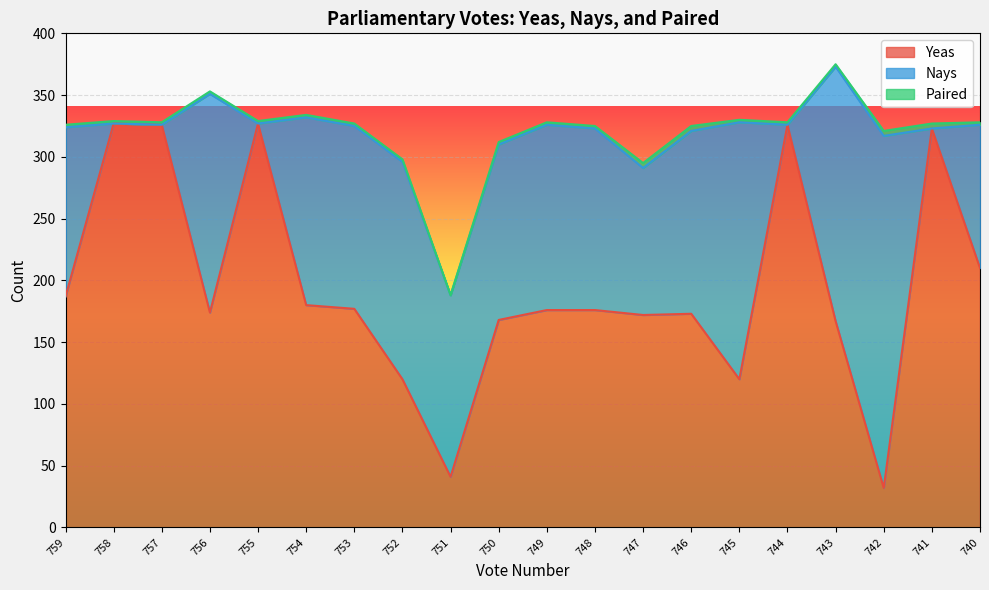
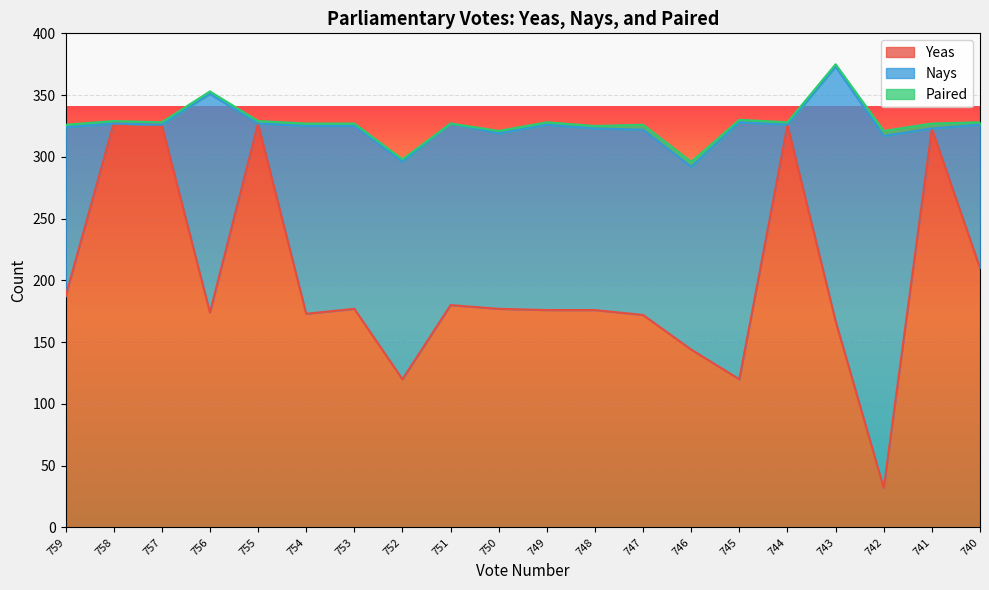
Yeas, 754: 180 -> 173
Yeas, 751: 41 -> 180
Yeas, 750: 168 -> 177
Nays, 747: 119 -> 150
Yeas, 746: 173 -> 144
